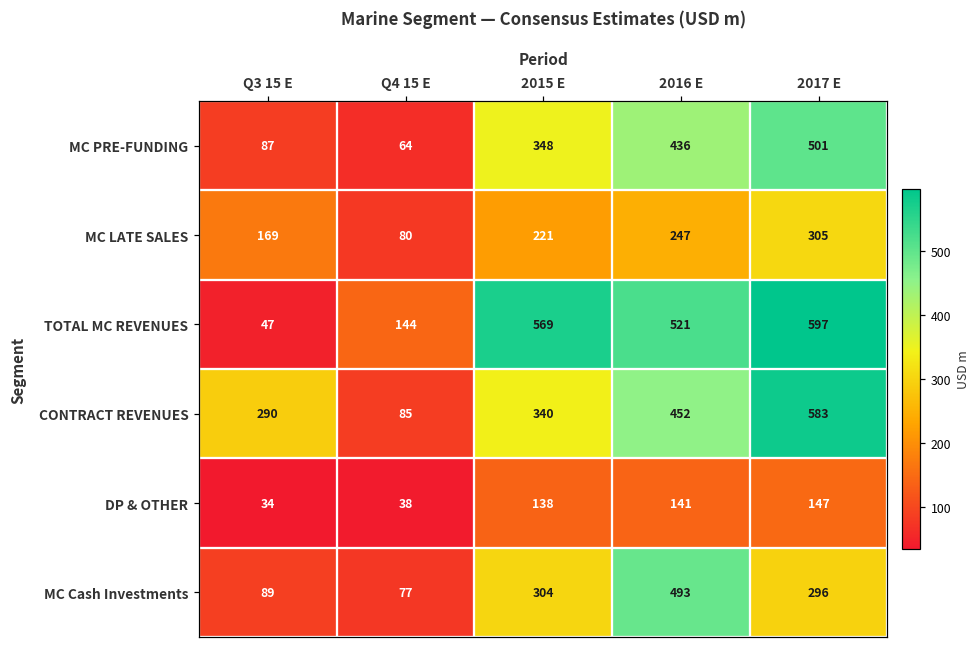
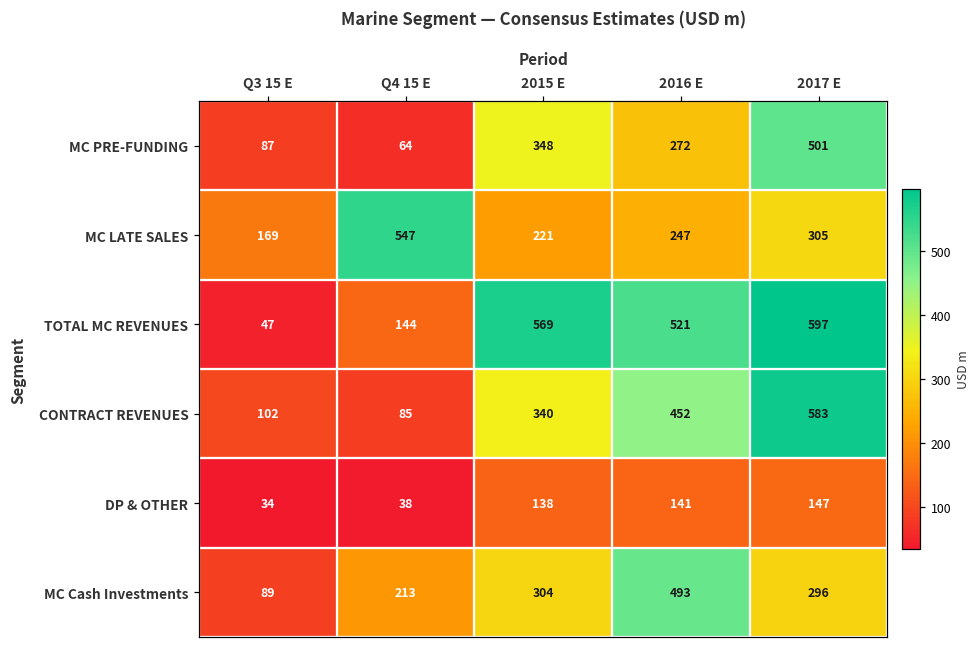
MC PRE-FUNDING, 2016 E: 436 -> 272
MC LATE SALES, Q4 15 E: 80 -> 547
CONTRACT REVENUES, Q3 15 E: 290 -> 102
MC Cash Investments, Q4 15 E: 77 -> 213
